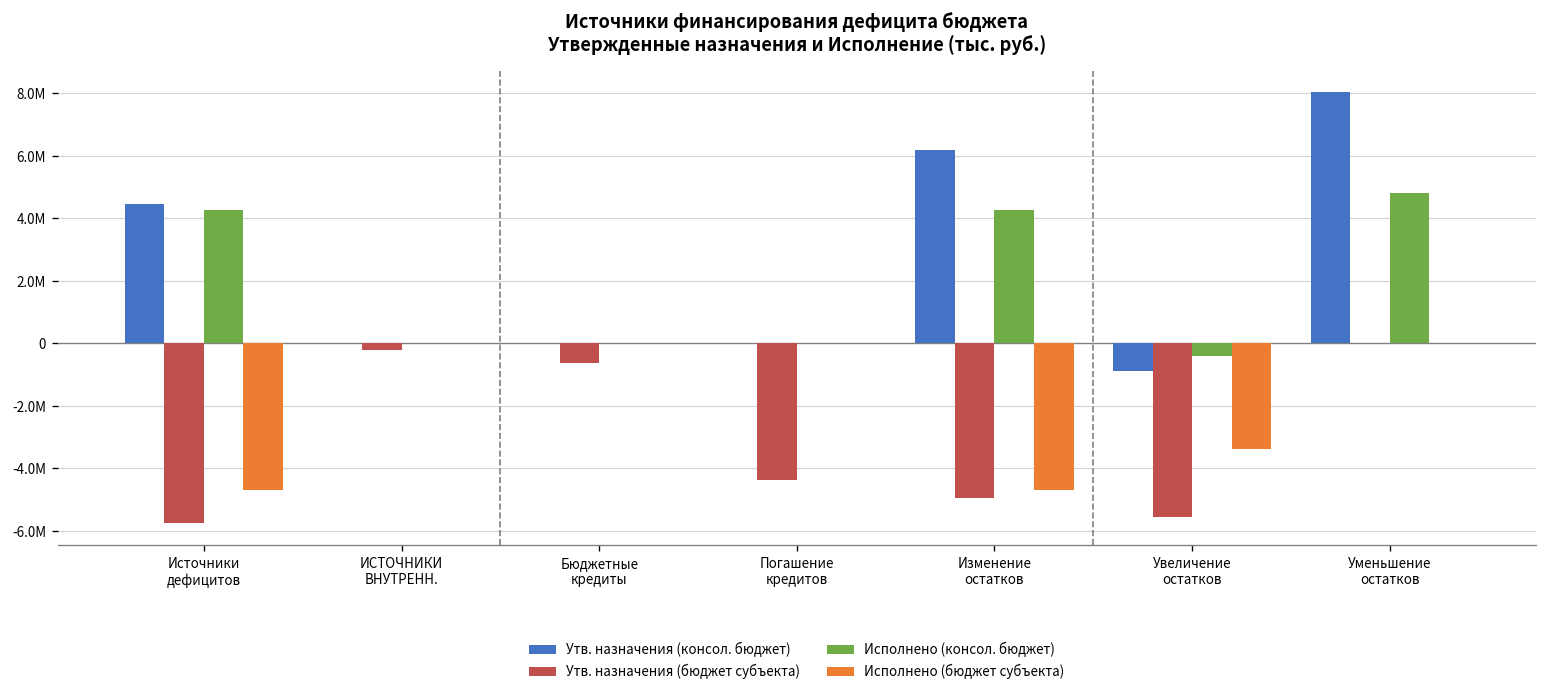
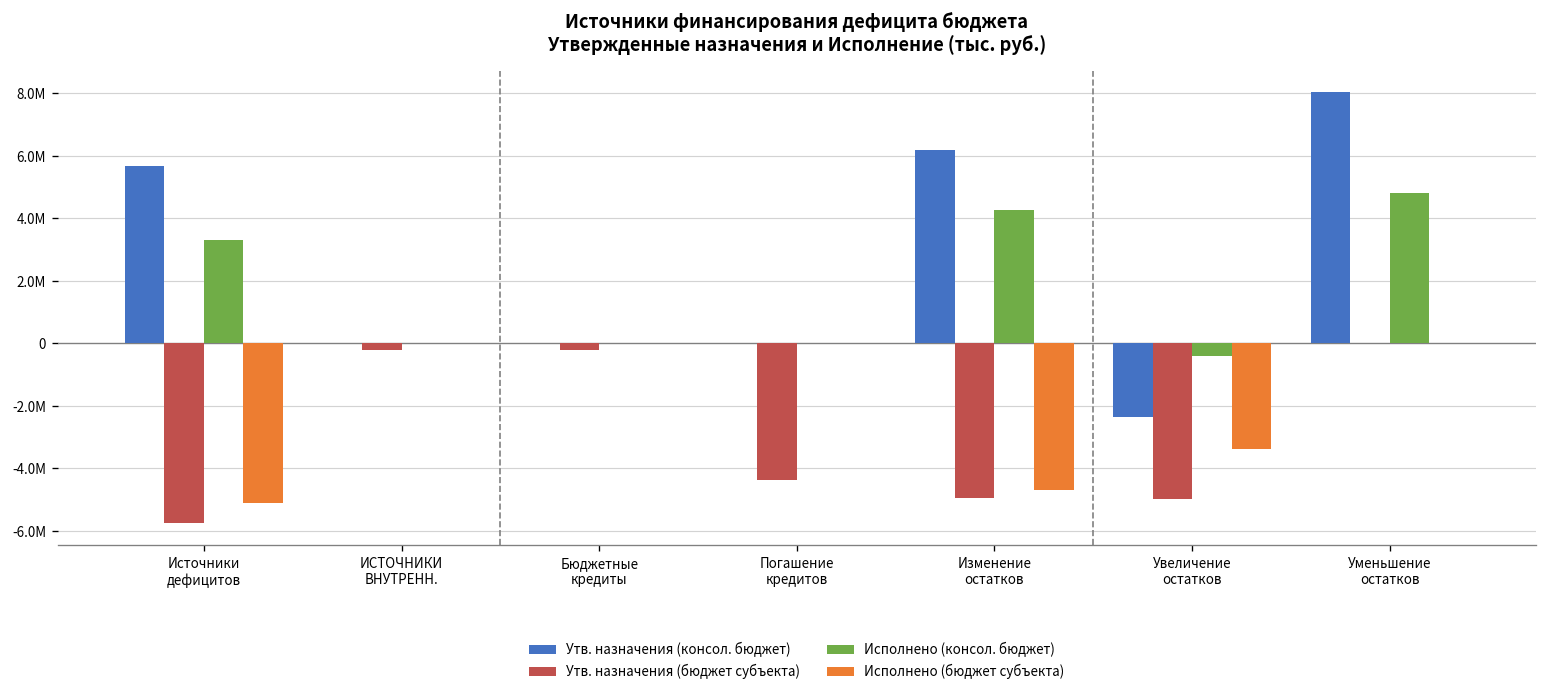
Утв. назначения (консол. бюджет), Источники дефицитов: 4400000 -> 5700000
Исполнено (консол. бюджет), Источники дефицитов: 4300000 -> 3300000
Исполнено (бюджет субъекта), Источники дефицитов: -4700000 -> -5100000
Утв. назначения (бюджет субъекта), Бюджетные кредиты: -600000 -> -200000
Утв. назначения (консол. бюджет), Увеличение остатков: -900000 -> -2300000
Утв. назначения (бюджет субъекта), Увеличение остатков: -5500000 -> -5000000
